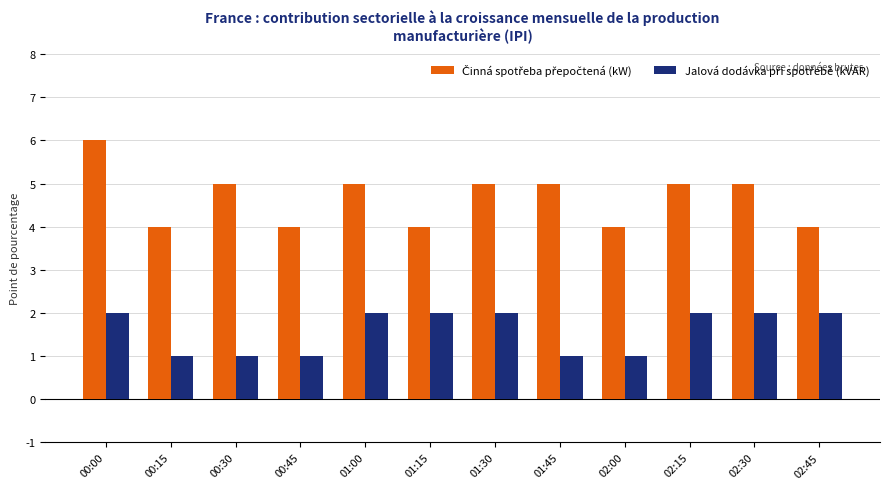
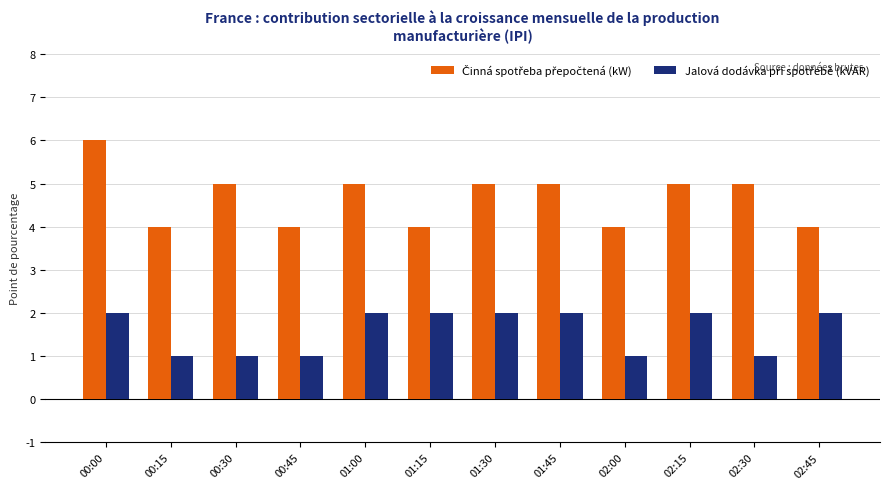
Jalová dodávka při spotřebě (kVAR), 01:45: 1 -> 2
Jalová dodávka při spotřebě (kVAR), 02:30: 2 -> 1
